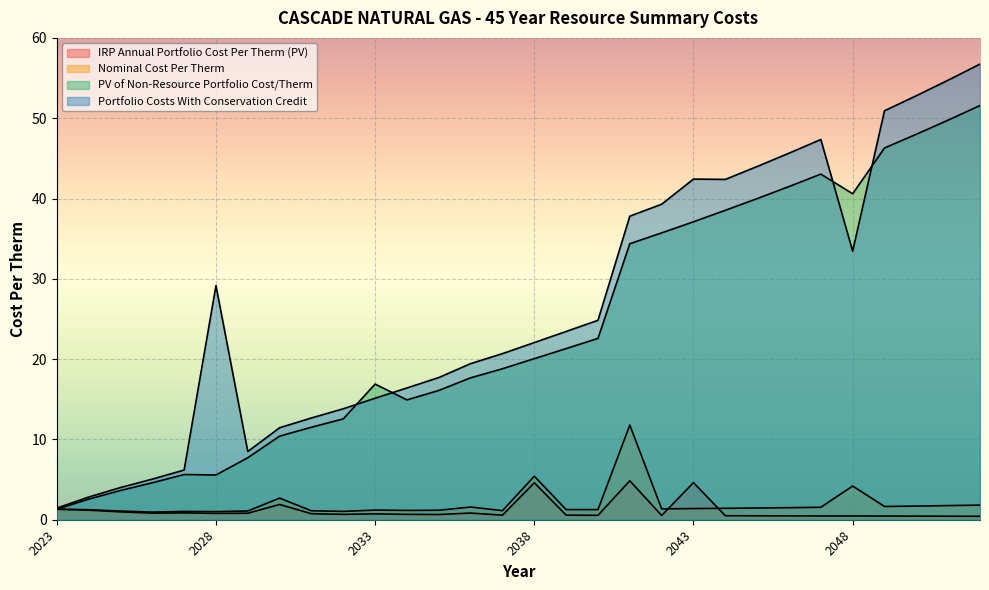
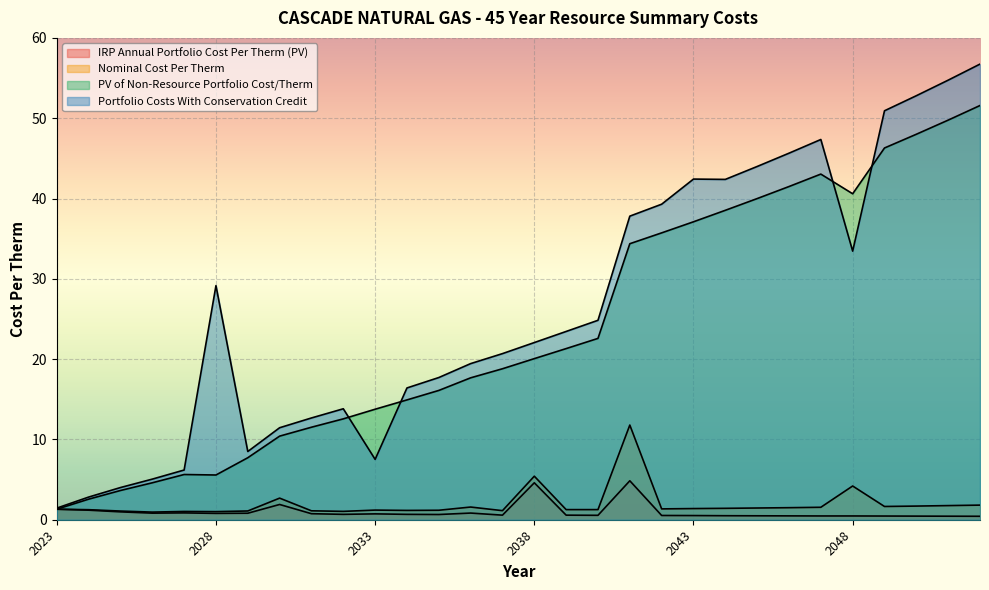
PV of Non-Resource Portfolio Cost/Therm, 2033: 17 -> 14
Portfolio Costs With Conservation Credit, 2033: 15 -> 8
IRP Annual Portfolio Cost Per Therm (PV), 2043: 5 -> 1
